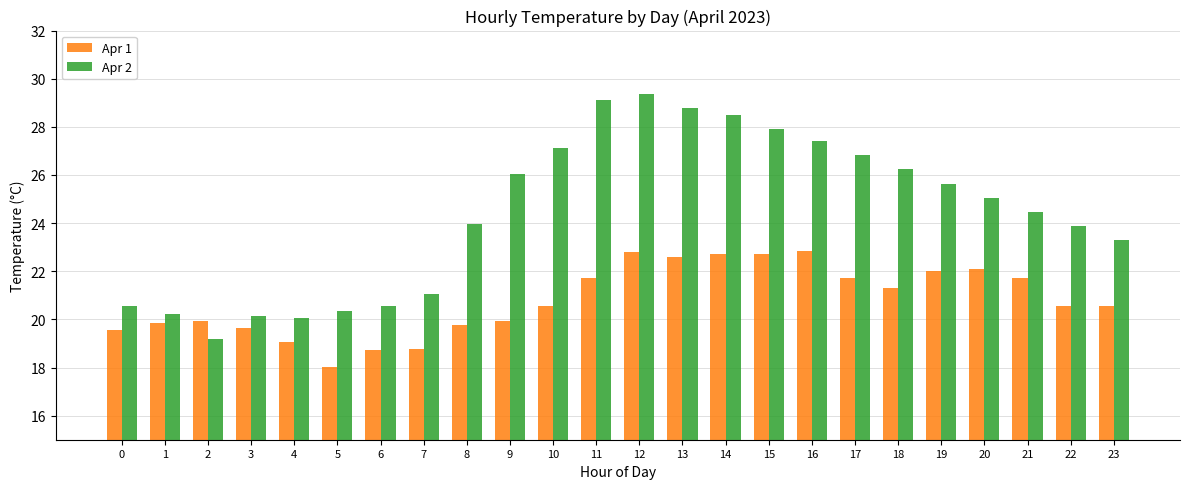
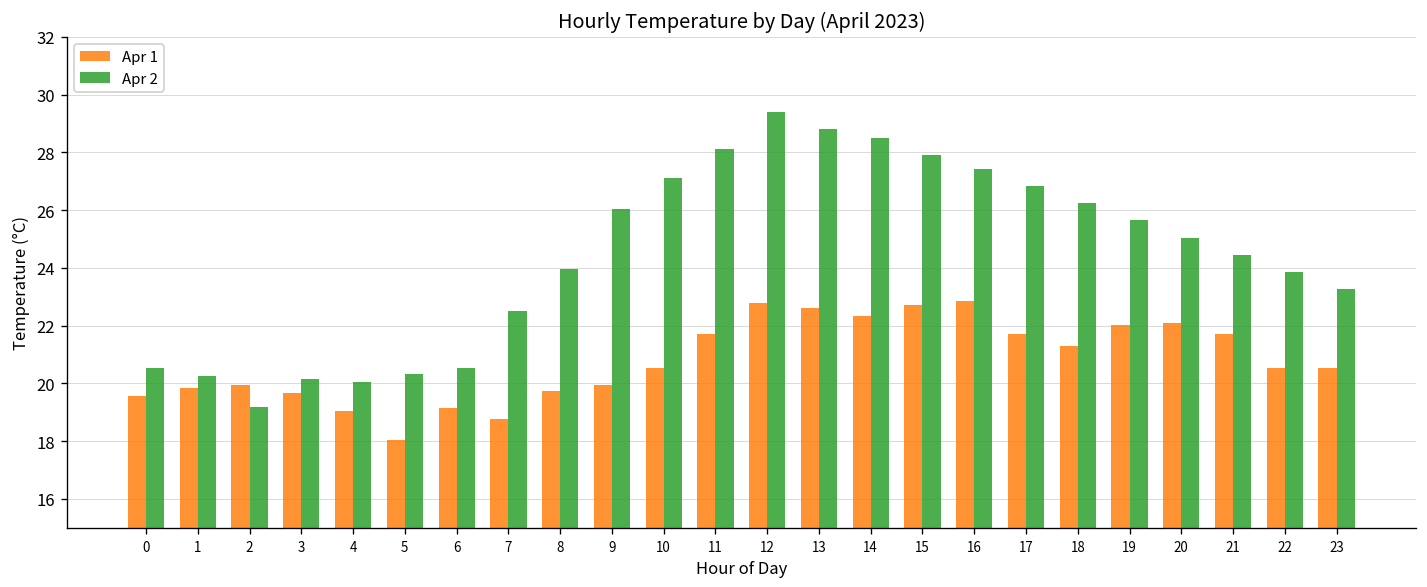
Apr 1, 6: 18.7 -> 19.2
Apr 2, 7: 21.1 -> 22.5
Apr 2, 11: 29.1 -> 28.1
Apr 1, 14: 22.7 -> 22.3
